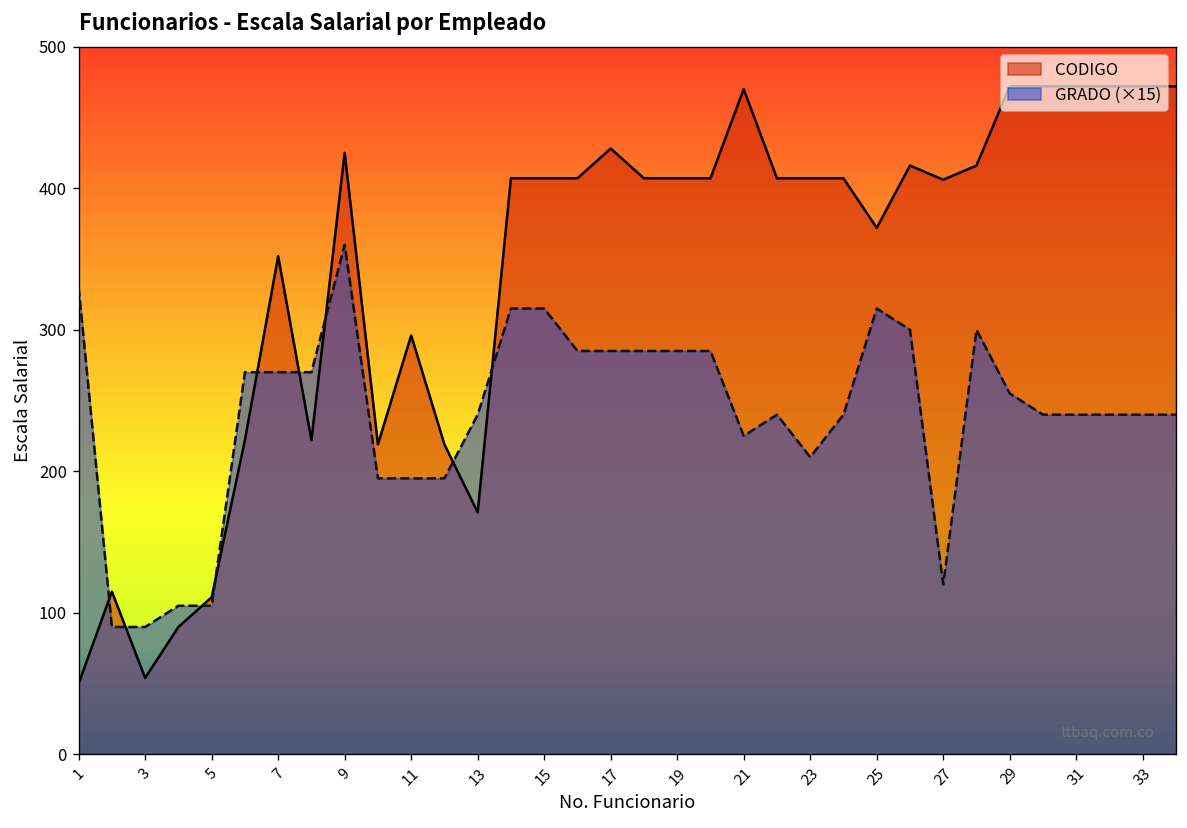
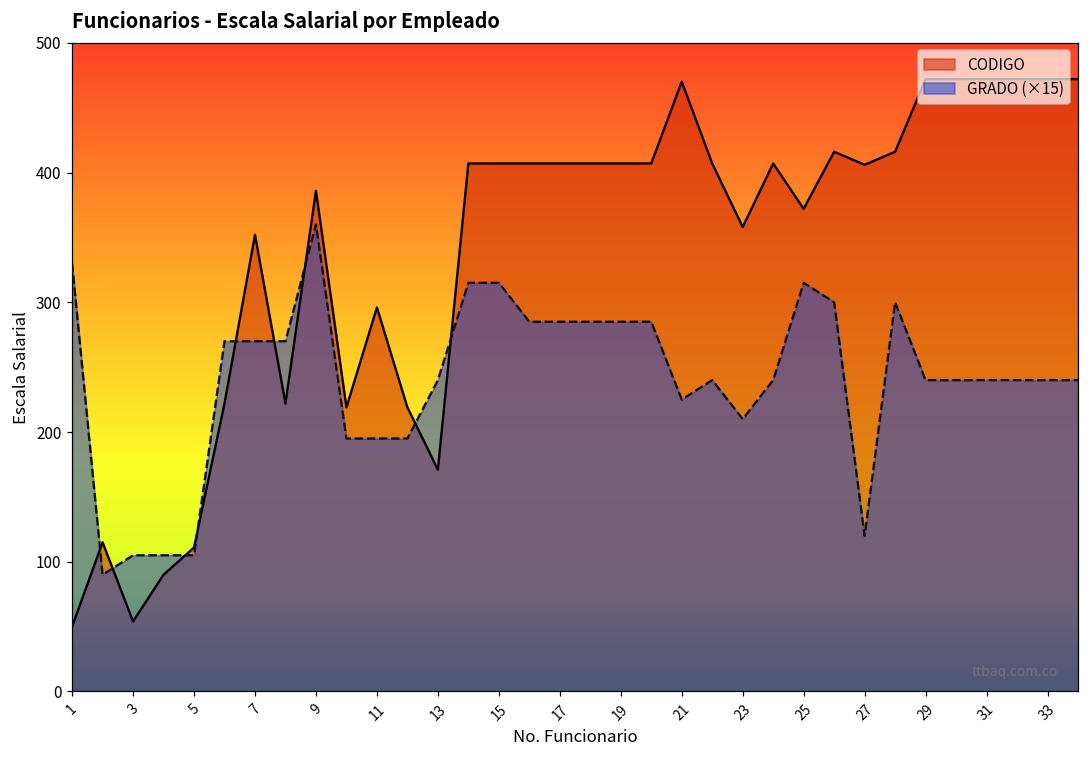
GRADO (×15), 3: 90 -> 105
CODIGO, 9: 425 -> 386
CODIGO, 17: 428 -> 407
CODIGO, 23: 407 -> 358
GRADO (×15), 29: 255 -> 240
